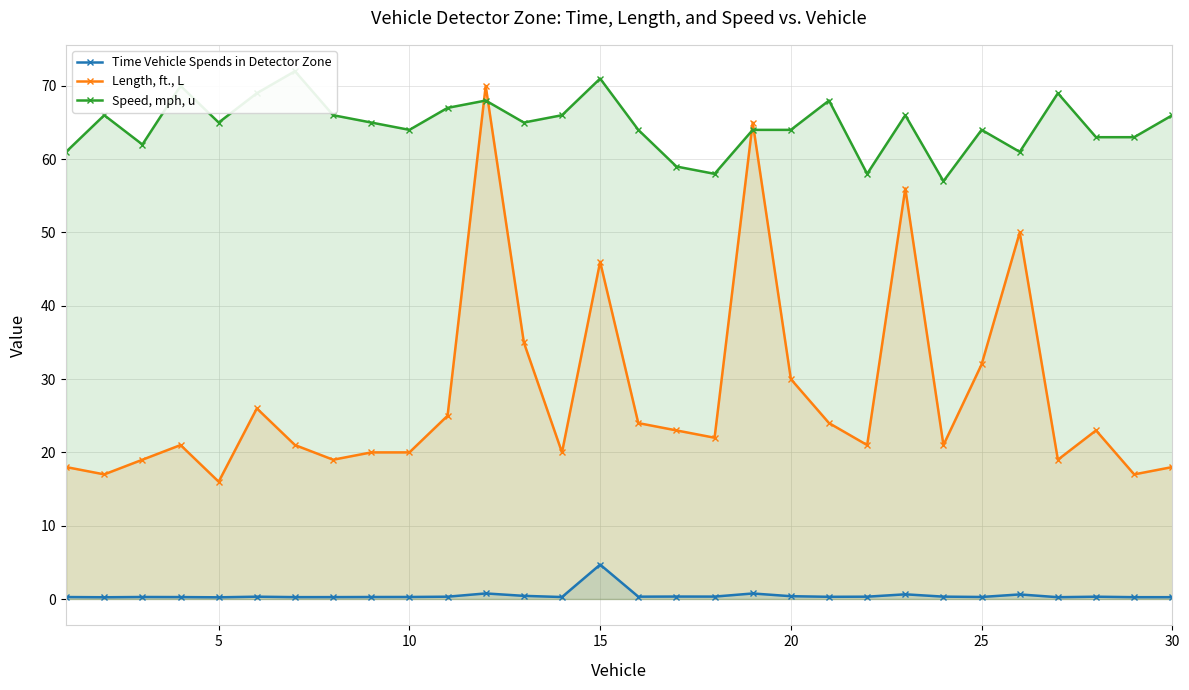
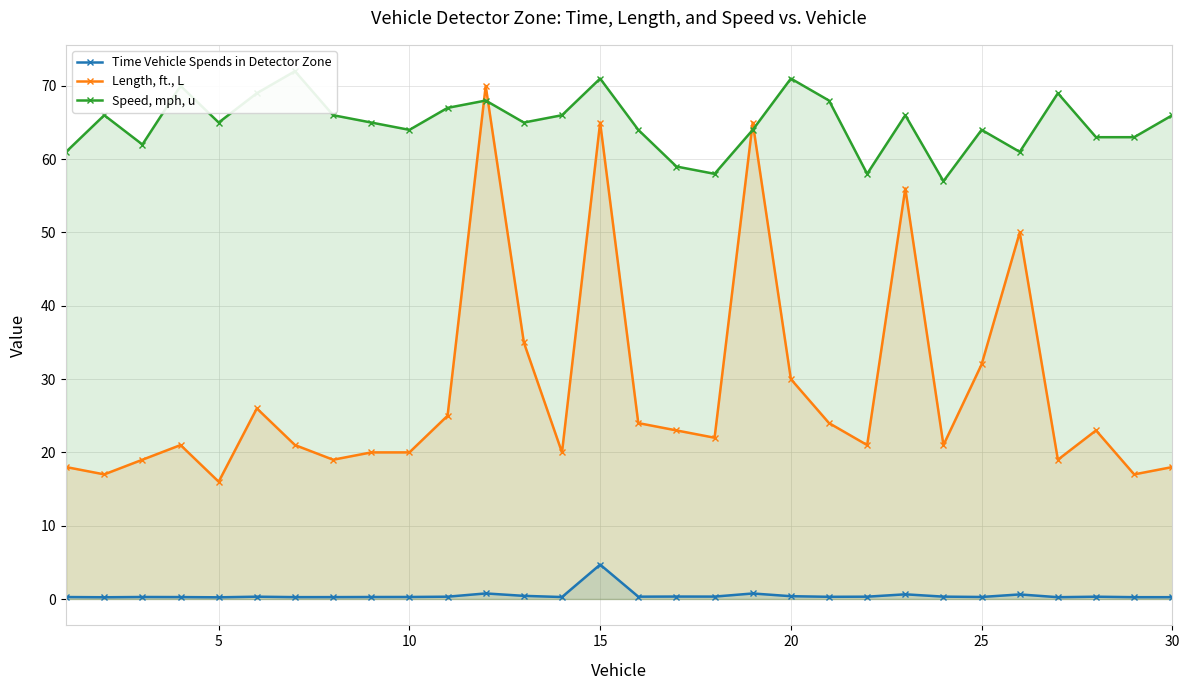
Length, ft., L, 15: 46 -> 65
Speed, mph, u, 20: 64 -> 71
